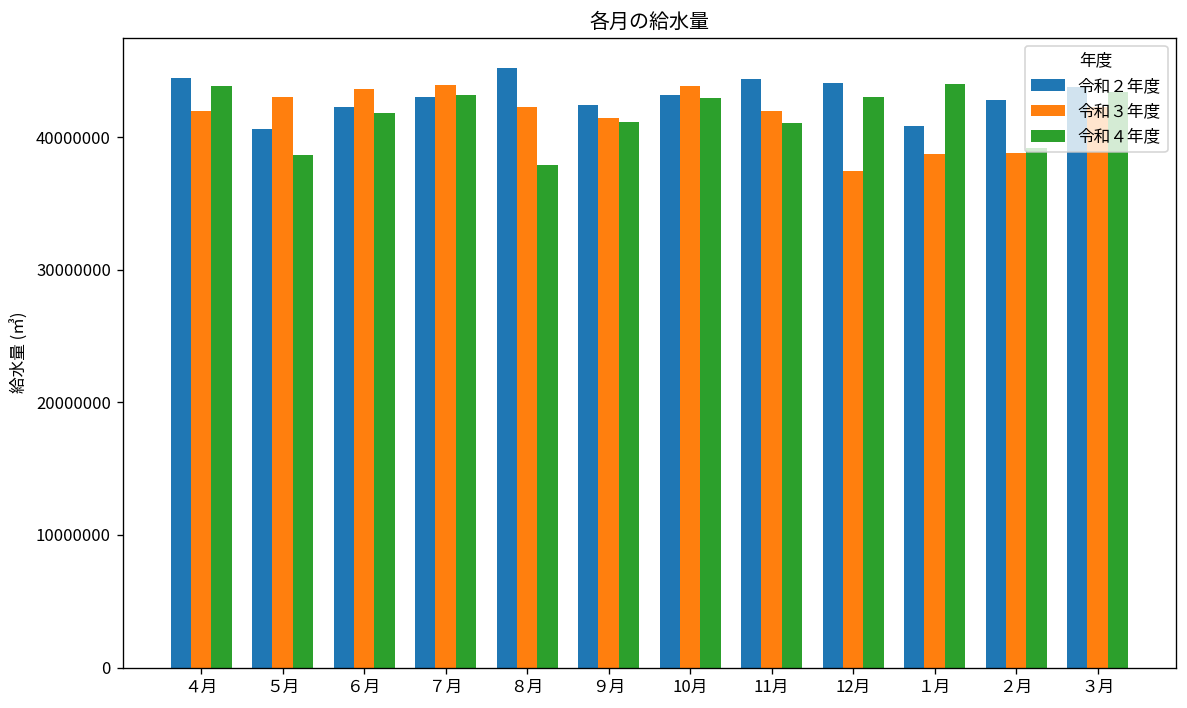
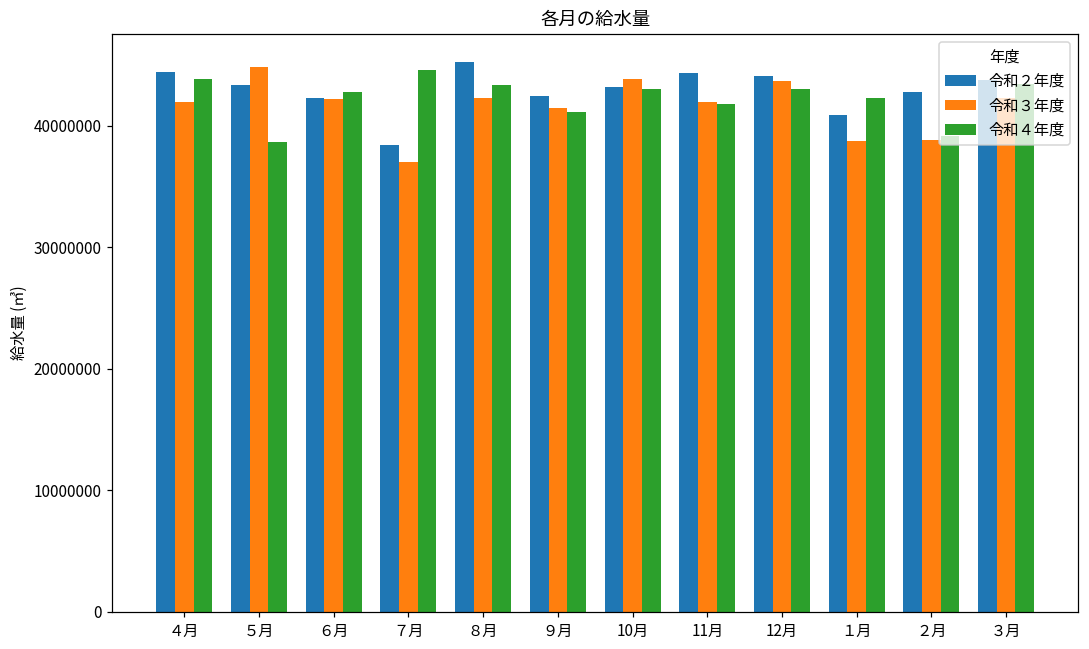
令和２年度, ５月: 40600000 -> 43400000
令和３年度, ５月: 43000000 -> 44800000
令和３年度, ６月: 43600000 -> 42200000
令和４年度, ６月: 41800000 -> 42800000
令和２年度, ７月: 43000000 -> 38400000
令和３年度, ７月: 44000000 -> 37000000
令和４年度, ７月: 43200000 -> 44600000
令和４年度, ８月: 37900000 -> 43300000
令和４年度, 11月: 41000000 -> 41800000
令和３年度, 12月: 37500000 -> 43700000
令和４年度, １月: 44000000 -> 42300000
